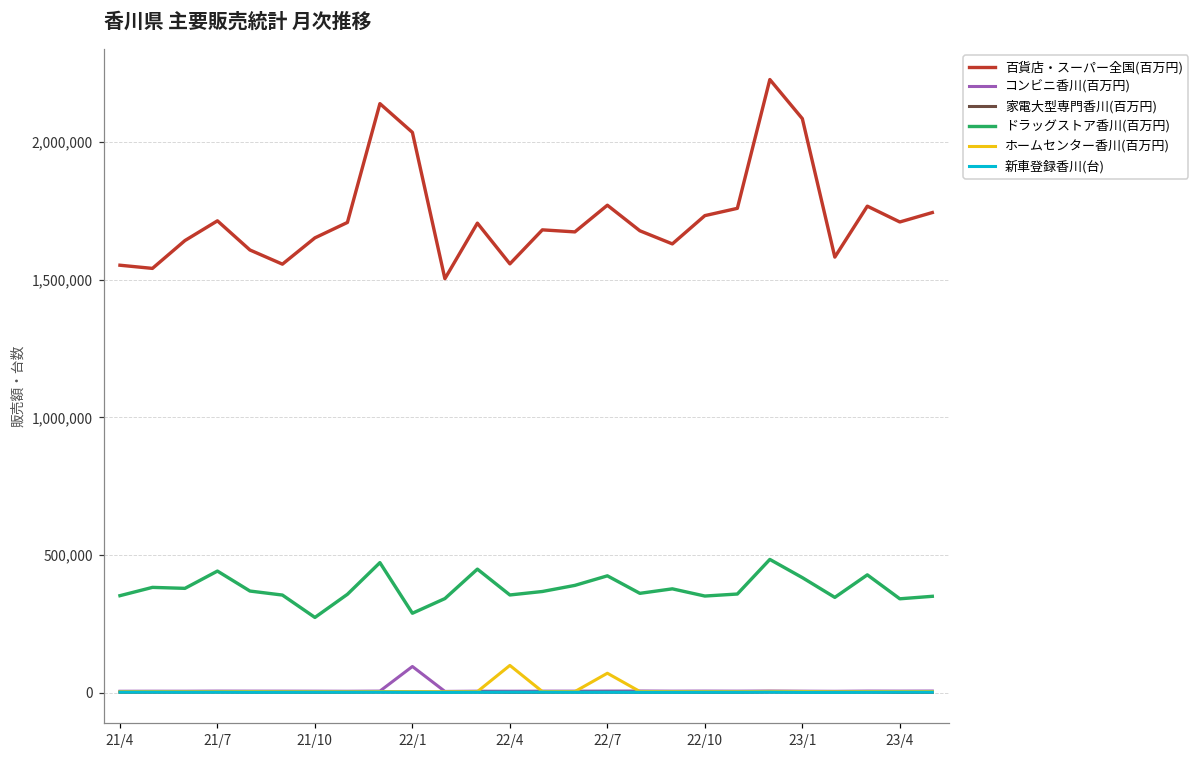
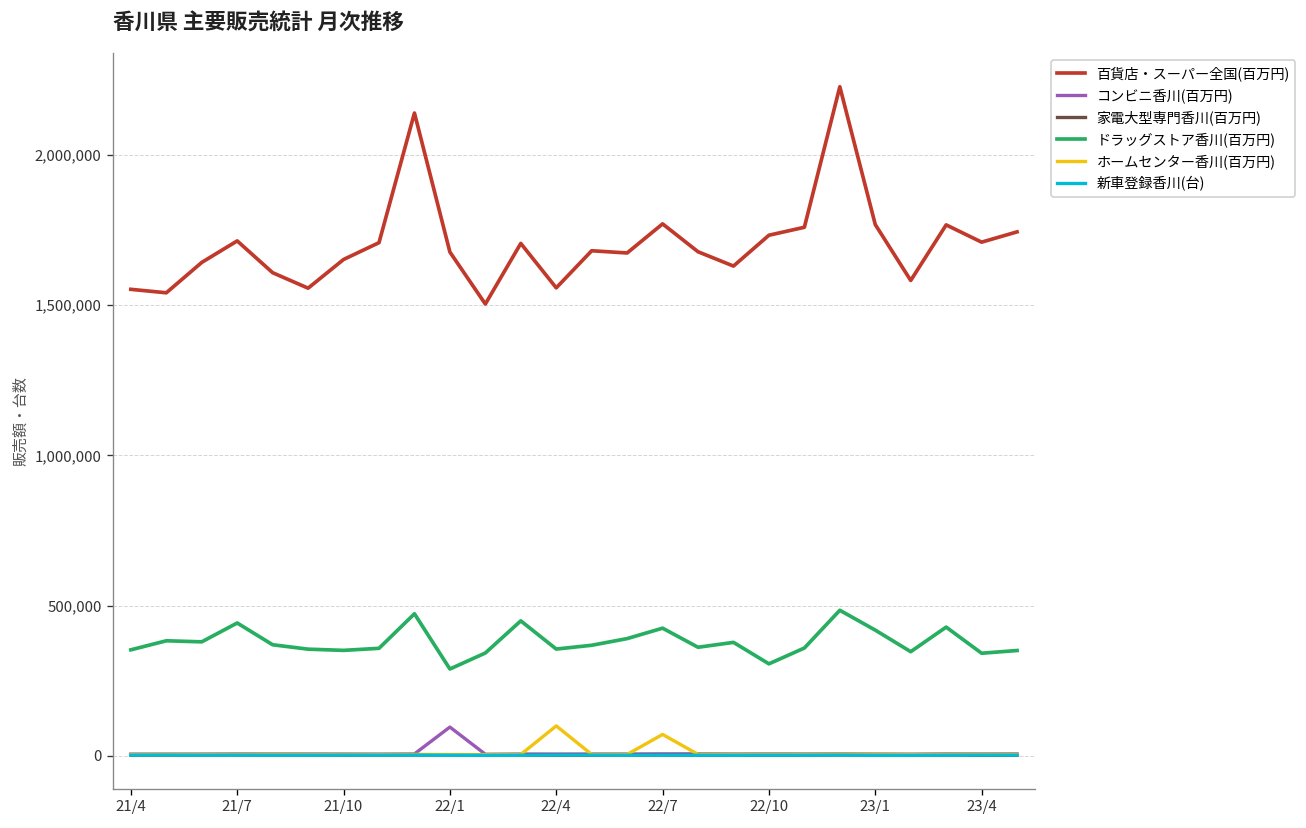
ドラッグストア香川(百万円), 21/10: 270,000 -> 350,000
百貨店・スーパー全国(百万円), 22/1: 2,030,000 -> 1,680,000
ドラッグストア香川(百万円), 22/10: 350,000 -> 310,000
百貨店・スーパー全国(百万円), 23/1: 2,080,000 -> 1,770,000
